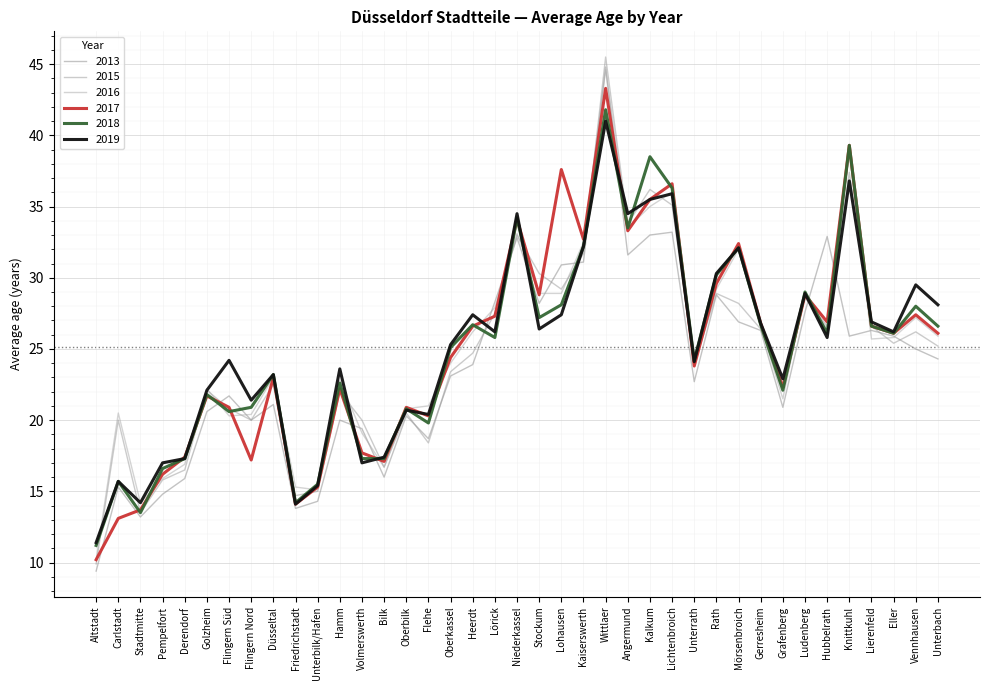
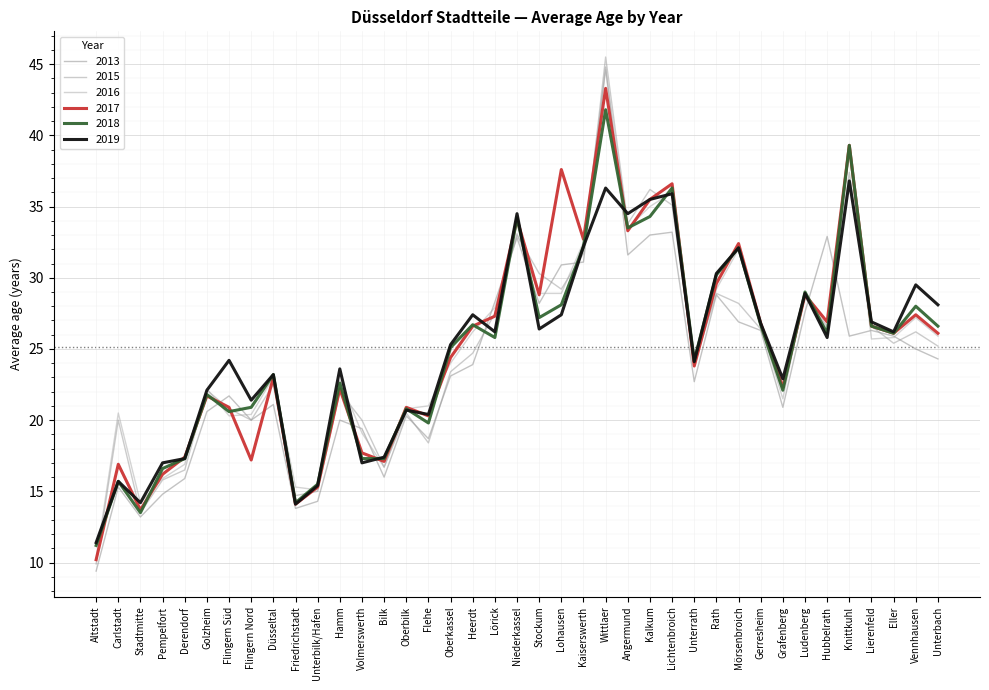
2017, Carlstadt: 13.1 -> 16.9
2019, Wittlaer: 41.0 -> 36.3
2018, Kalkum: 38.5 -> 34.3
